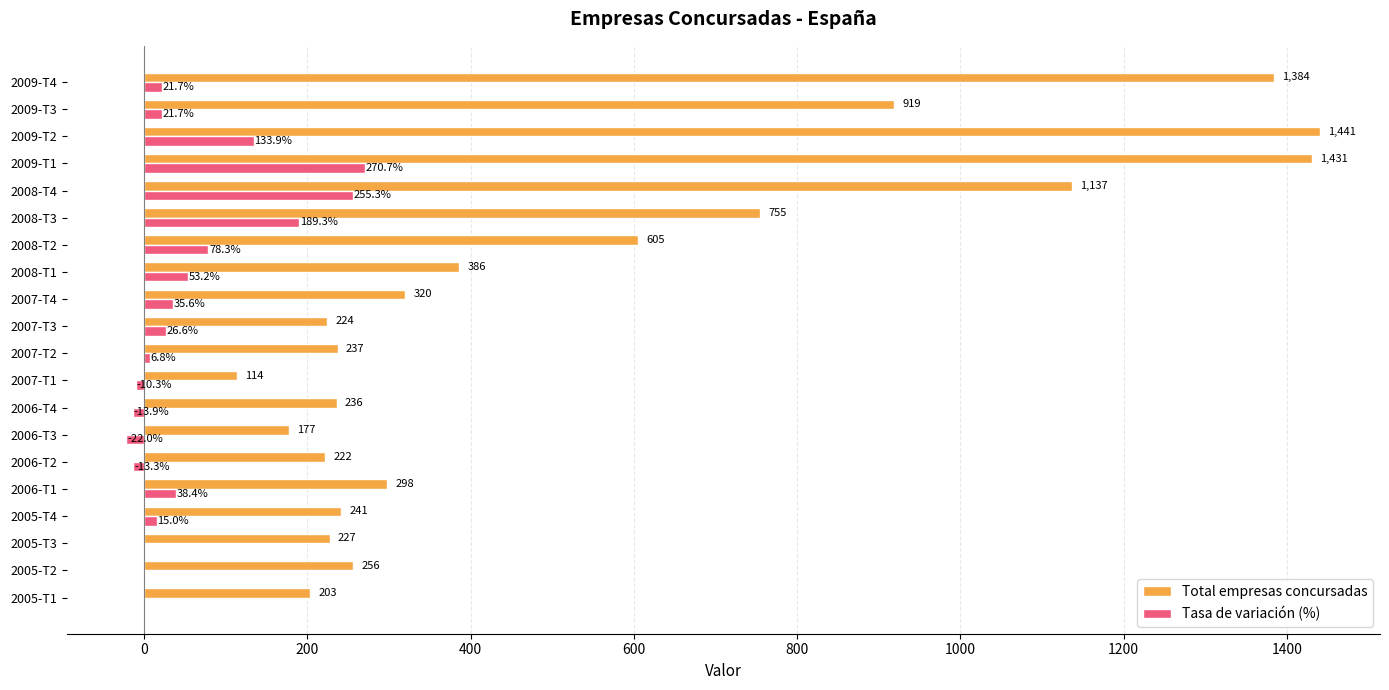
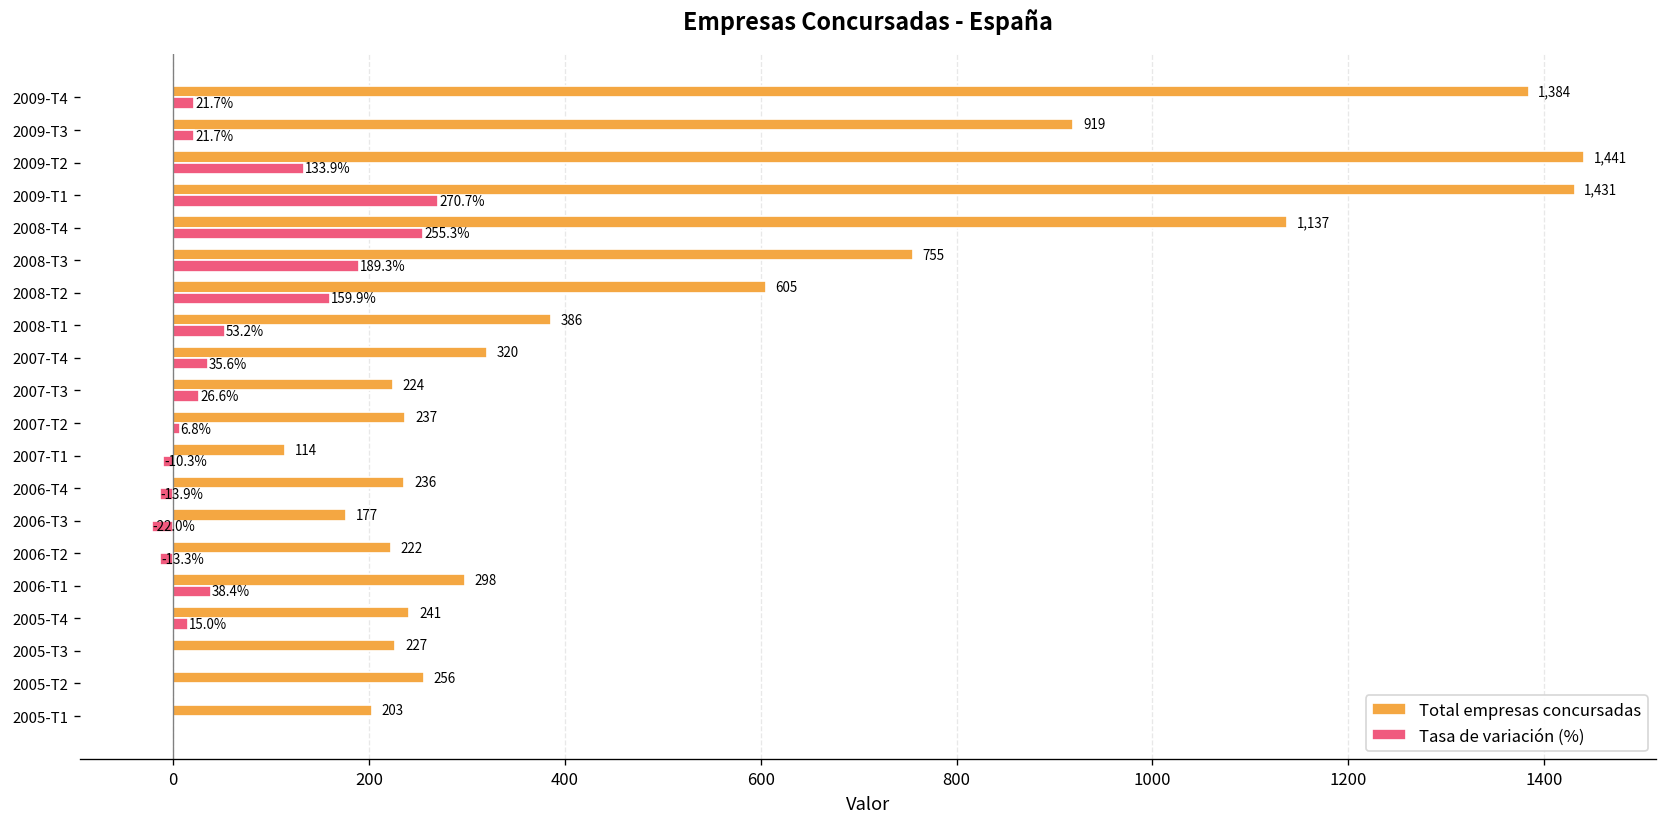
Tasa de variación (%), 2008-T2: 78.3% -> 159.9%
